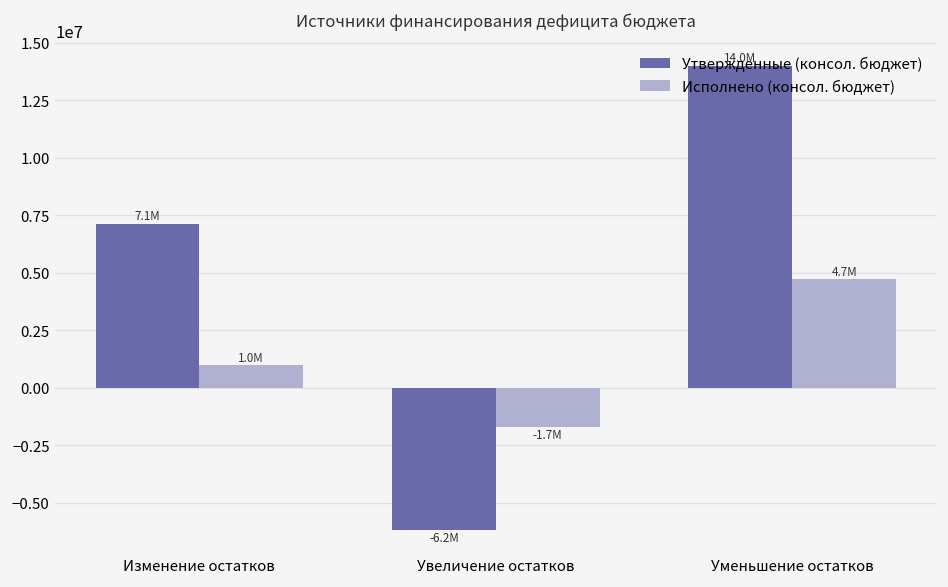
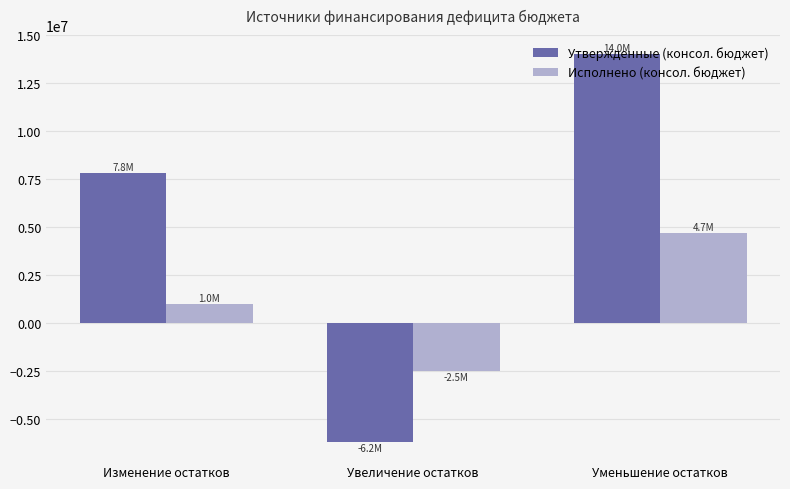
Утвержденные (консол. бюджет), Изменение остатков: 7.1M -> 7.8M
Исполнено (консол. бюджет), Увеличение остатков: -1.7M -> -2.5M
